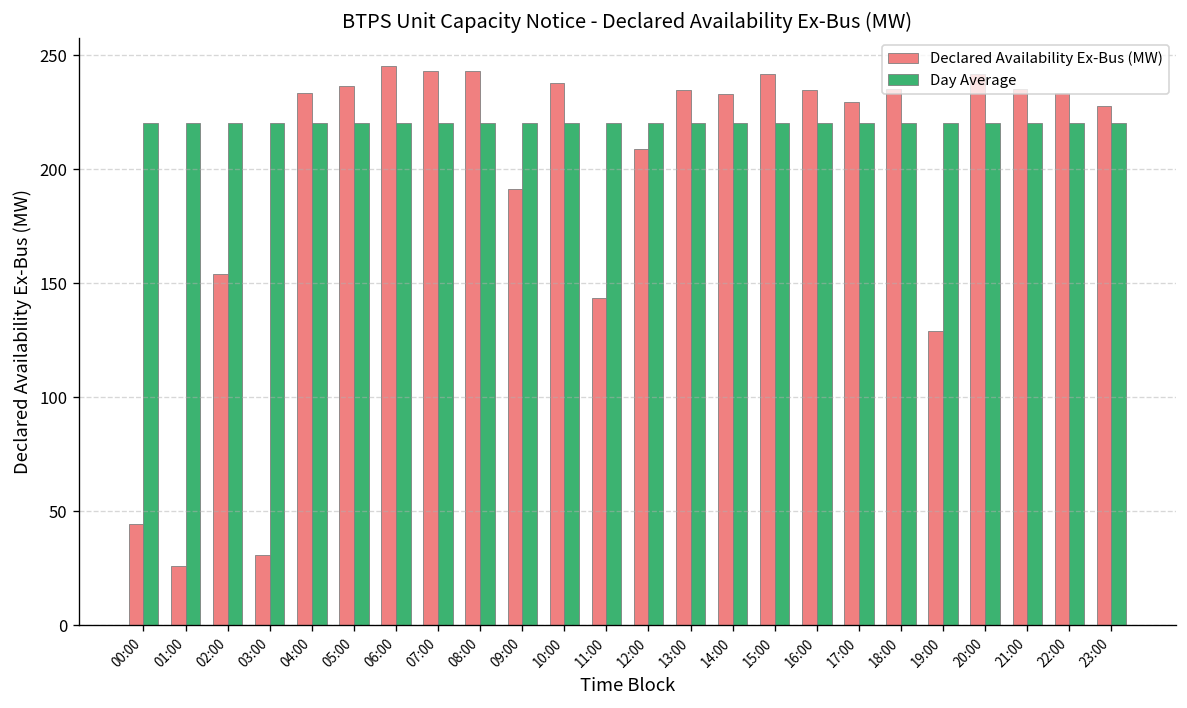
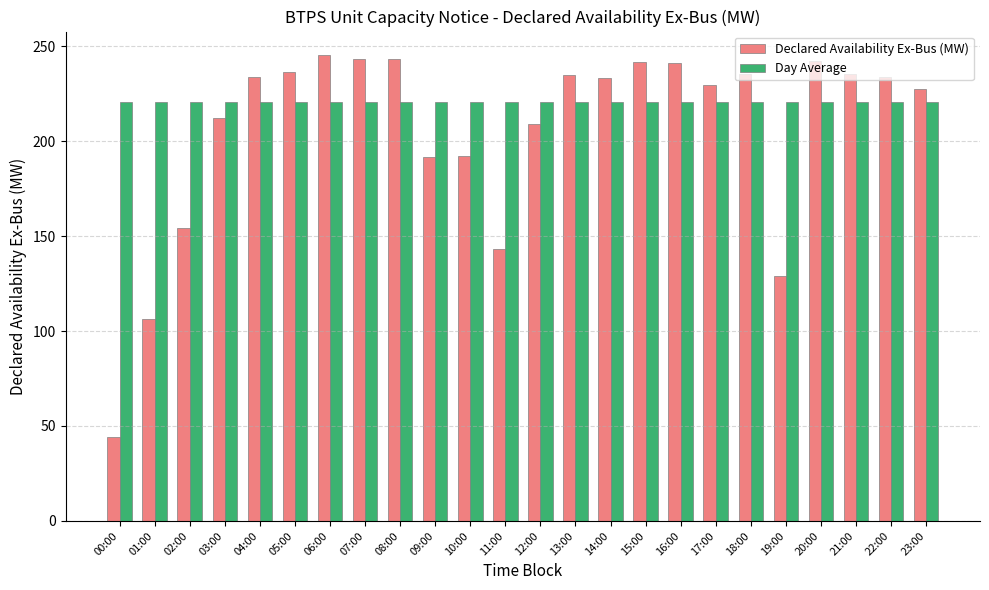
Declared Availability Ex-Bus (MW), 01:00: 26 -> 106
Declared Availability Ex-Bus (MW), 03:00: 31 -> 212
Declared Availability Ex-Bus (MW), 10:00: 238 -> 192
Declared Availability Ex-Bus (MW), 16:00: 235 -> 241
